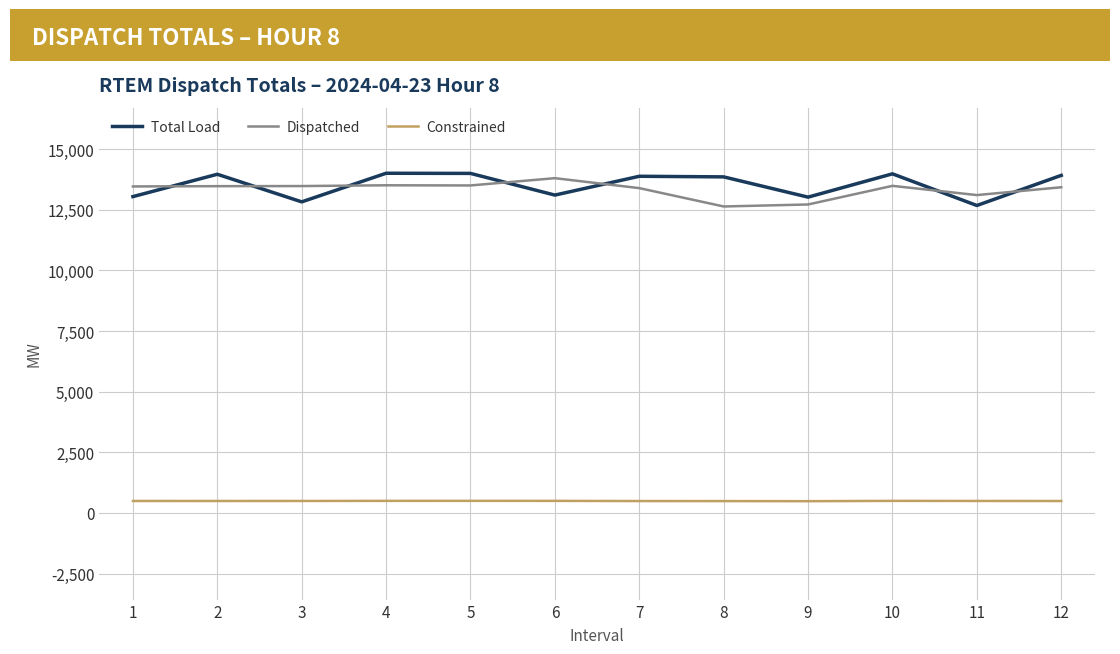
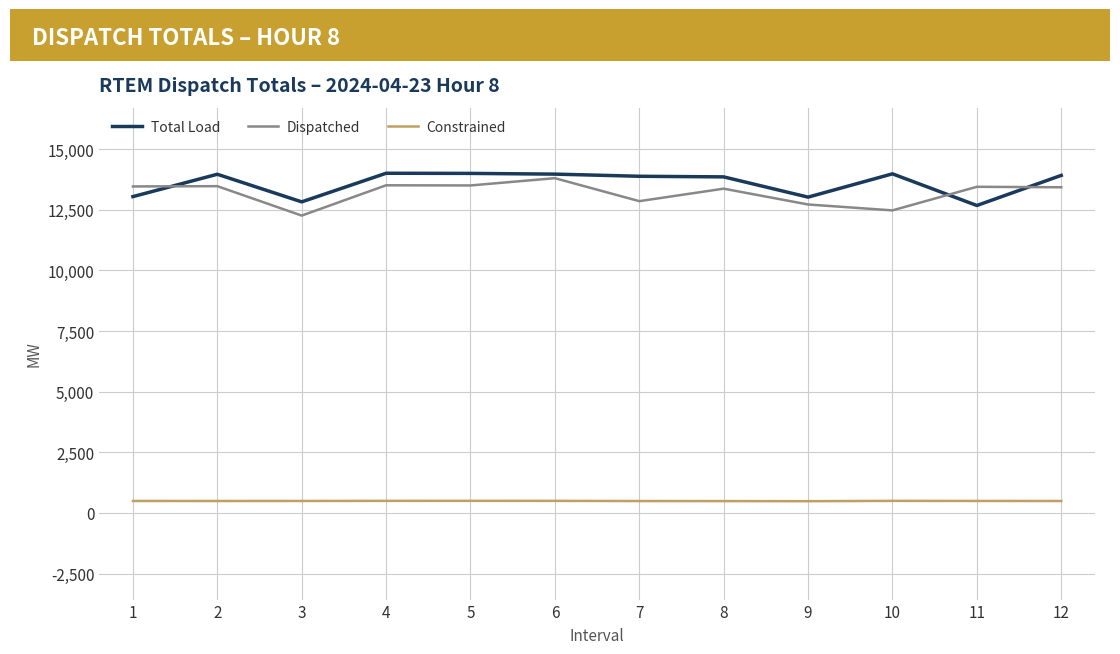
Dispatched, 3: 13,500 -> 12,300
Total Load, 6: 13,100 -> 14,000
Dispatched, 7: 13,400 -> 12,900
Dispatched, 8: 12,600 -> 13,400
Dispatched, 10: 13,500 -> 12,500
Dispatched, 11: 13,100 -> 13,400
